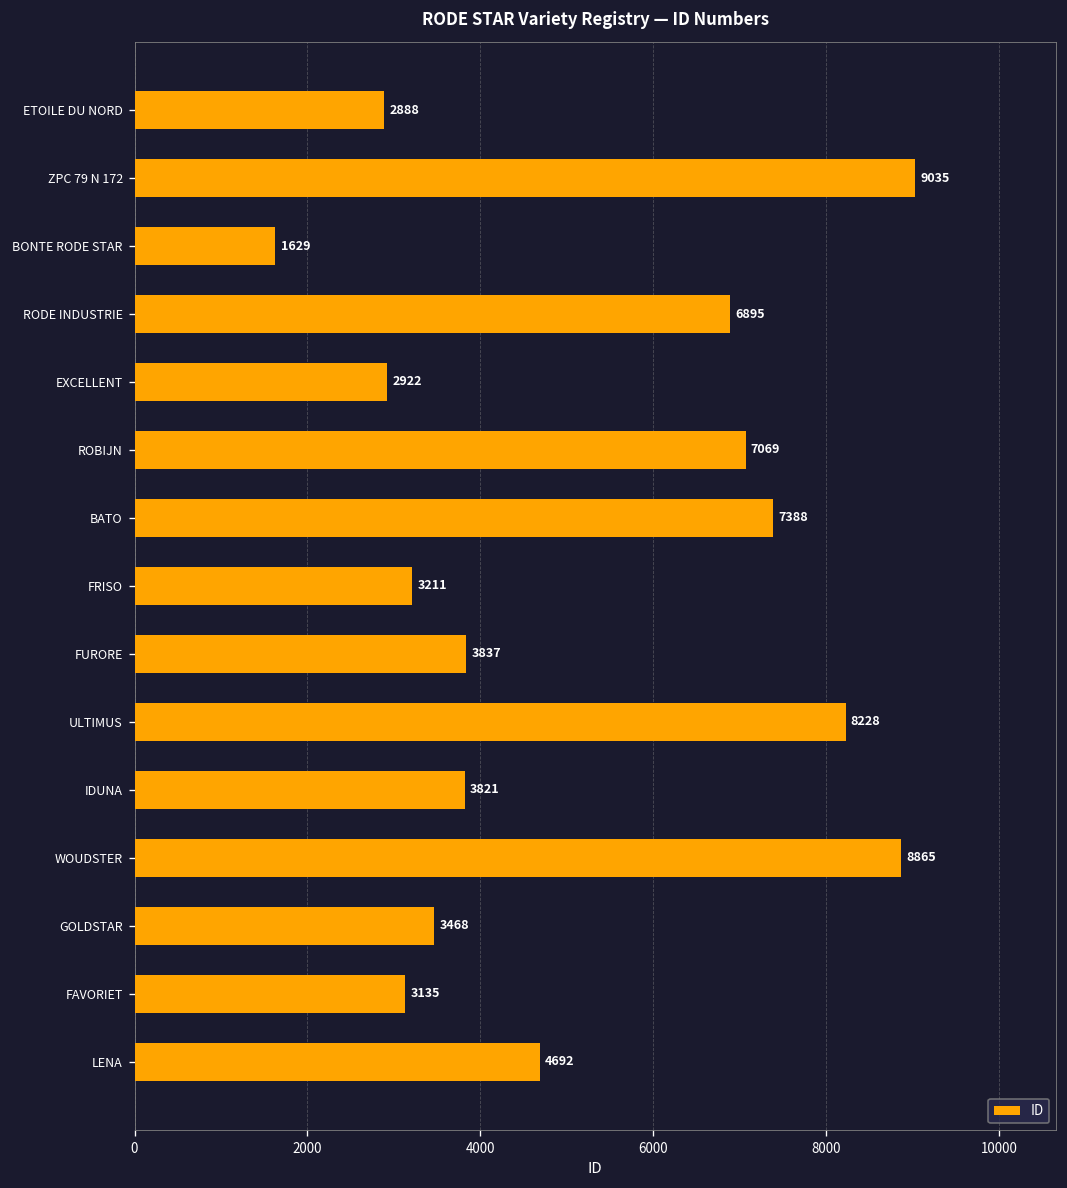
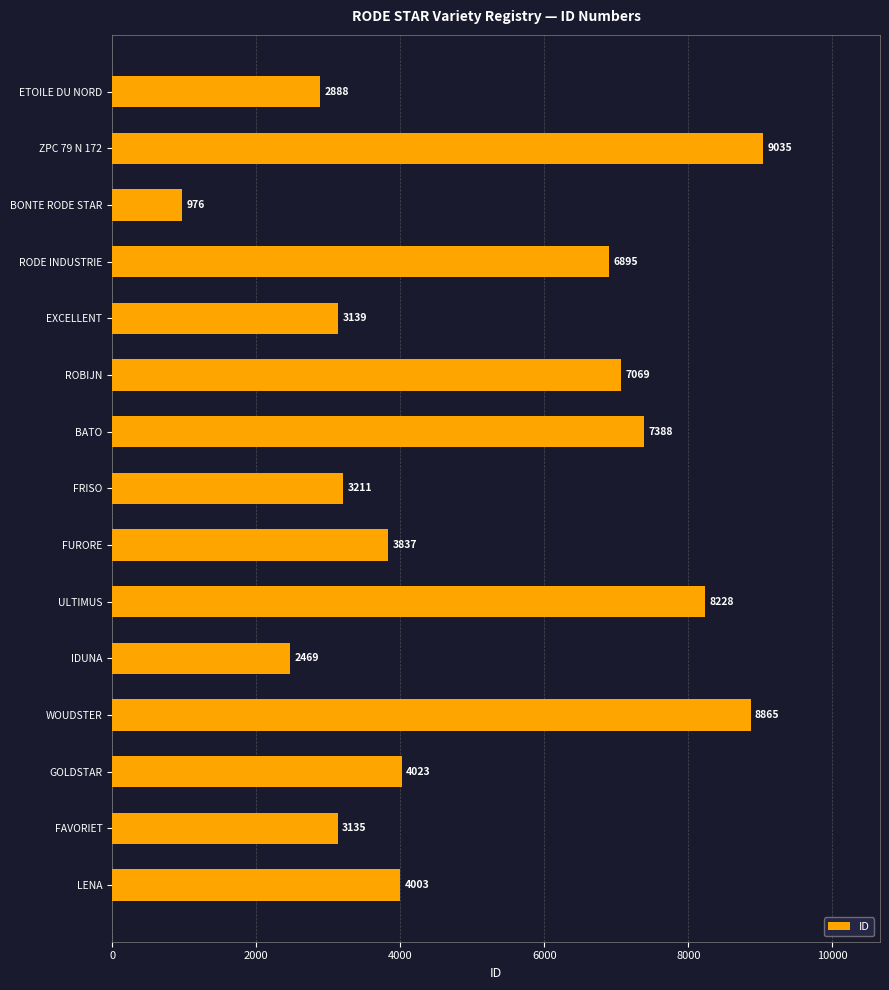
BONTE RODE STAR: 1629 -> 976
EXCELLENT: 2922 -> 3139
IDUNA: 3821 -> 2469
GOLDSTAR: 3468 -> 4023
LENA: 4692 -> 4003
